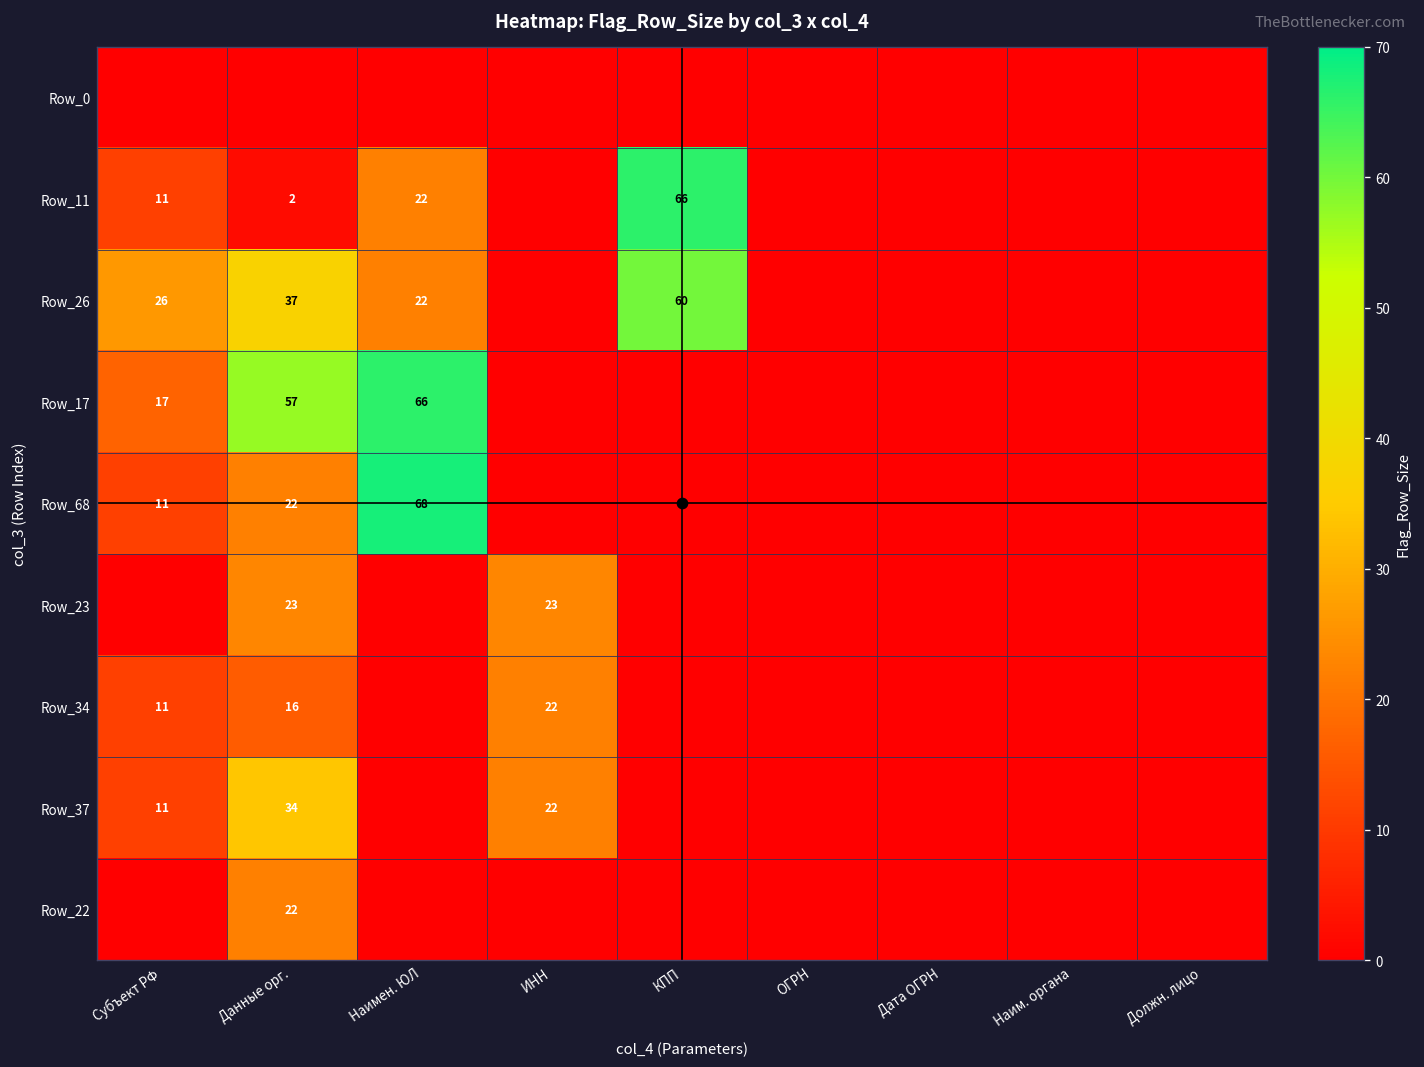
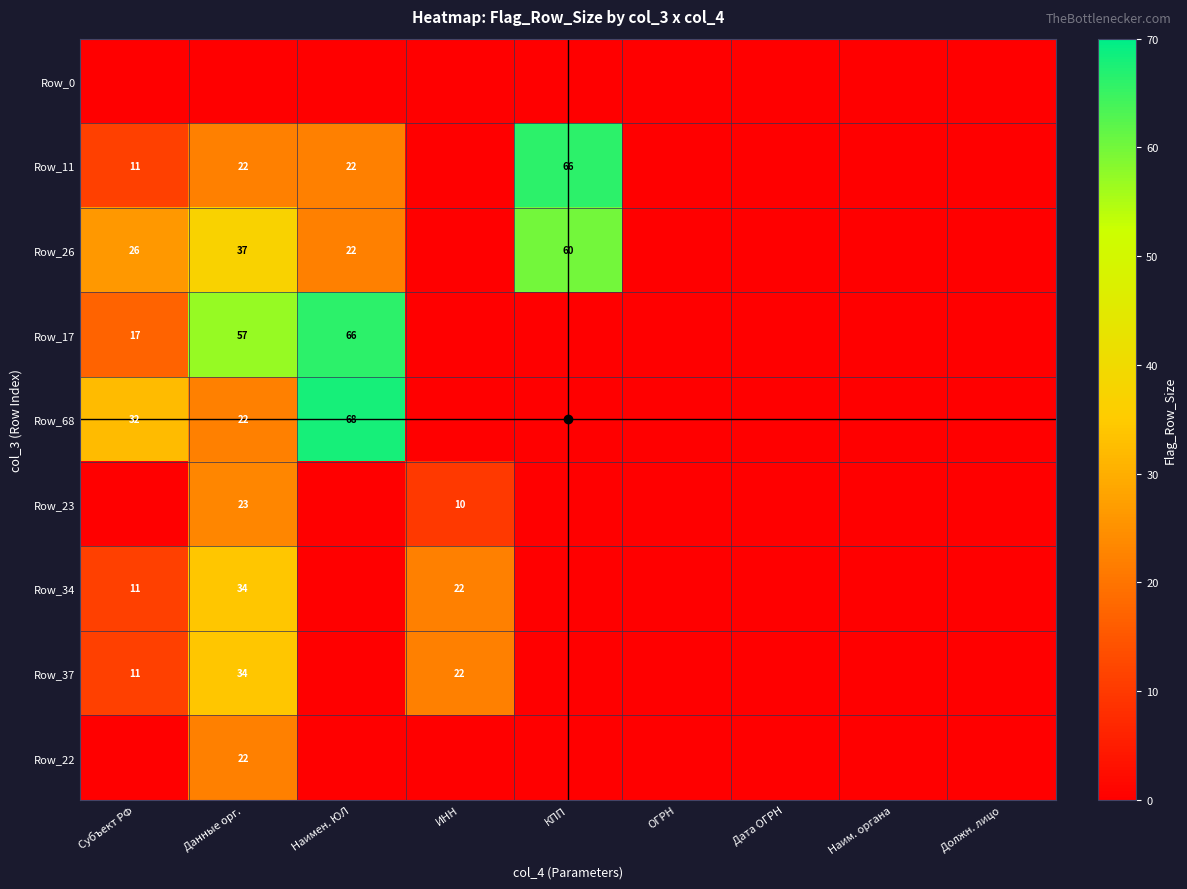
Row_11, Данные орг.: 2 -> 22
Row_68, Субъект РФ: 11 -> 32
Row_23, ИНН: 23 -> 10
Row_34, Данные орг.: 16 -> 34
